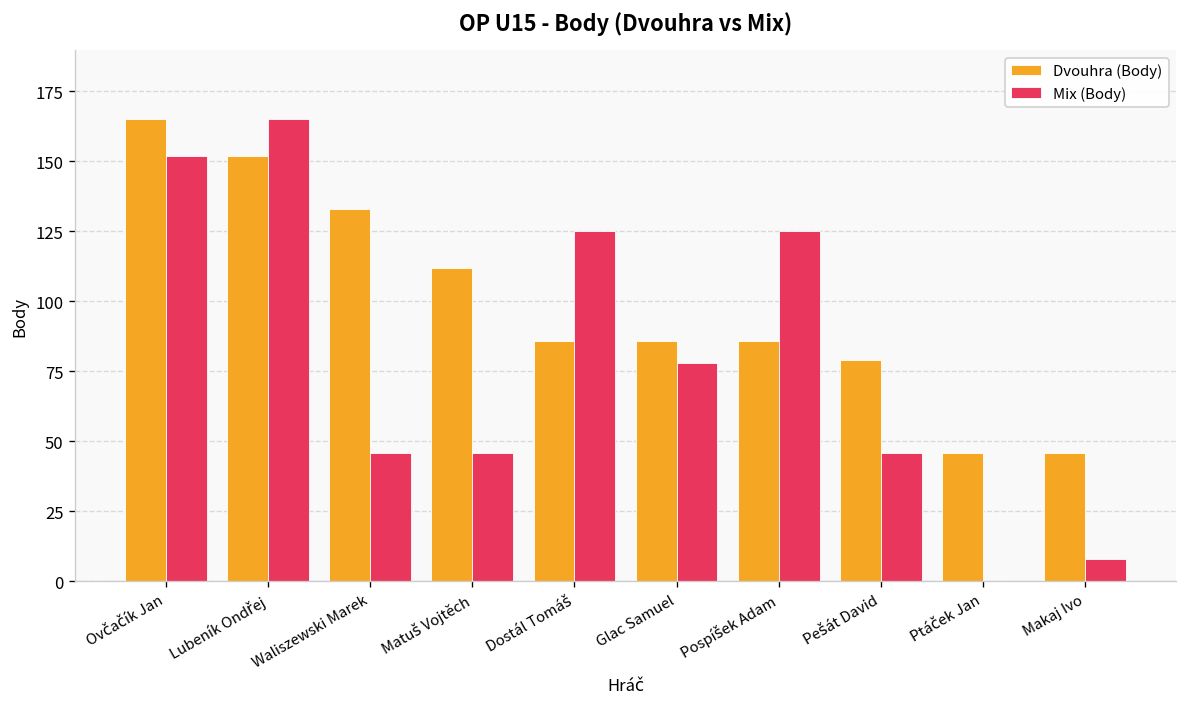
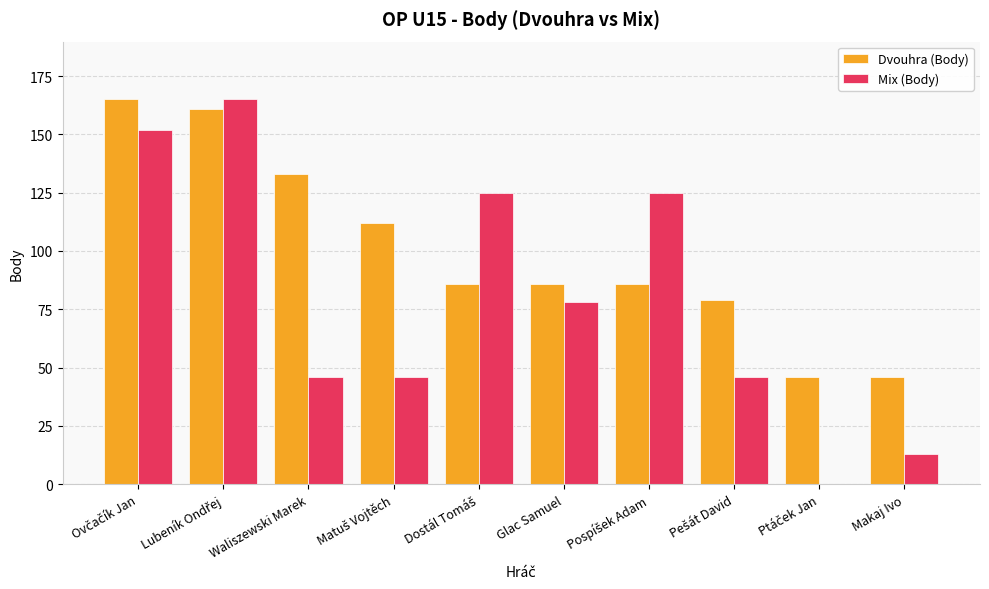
Dvouhra (Body), Lubeník Ondřej: 152 -> 161
Mix (Body), Makaj Ivo: 8 -> 13
